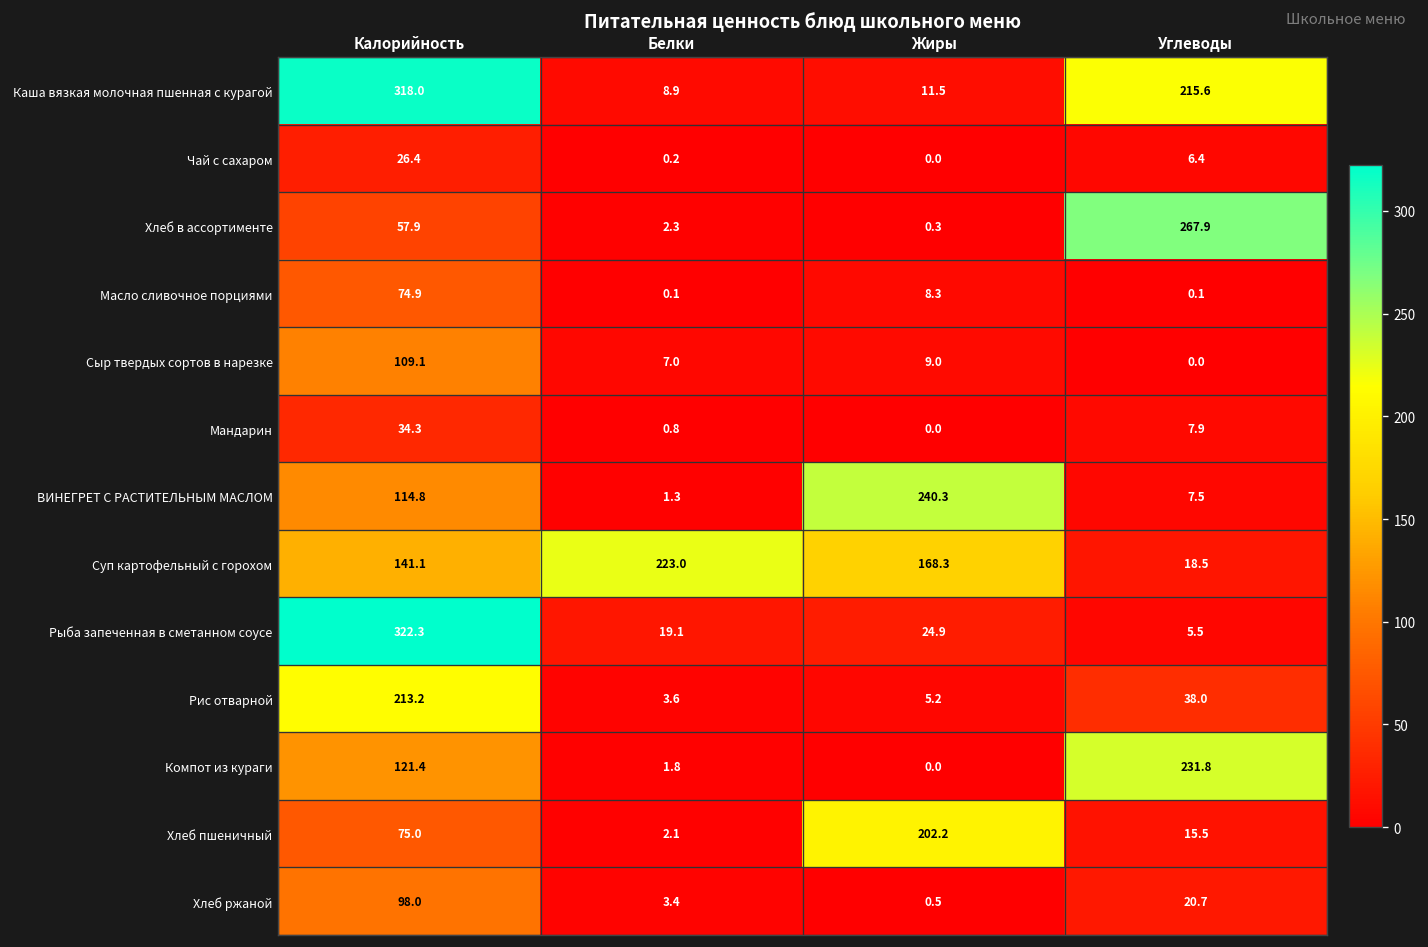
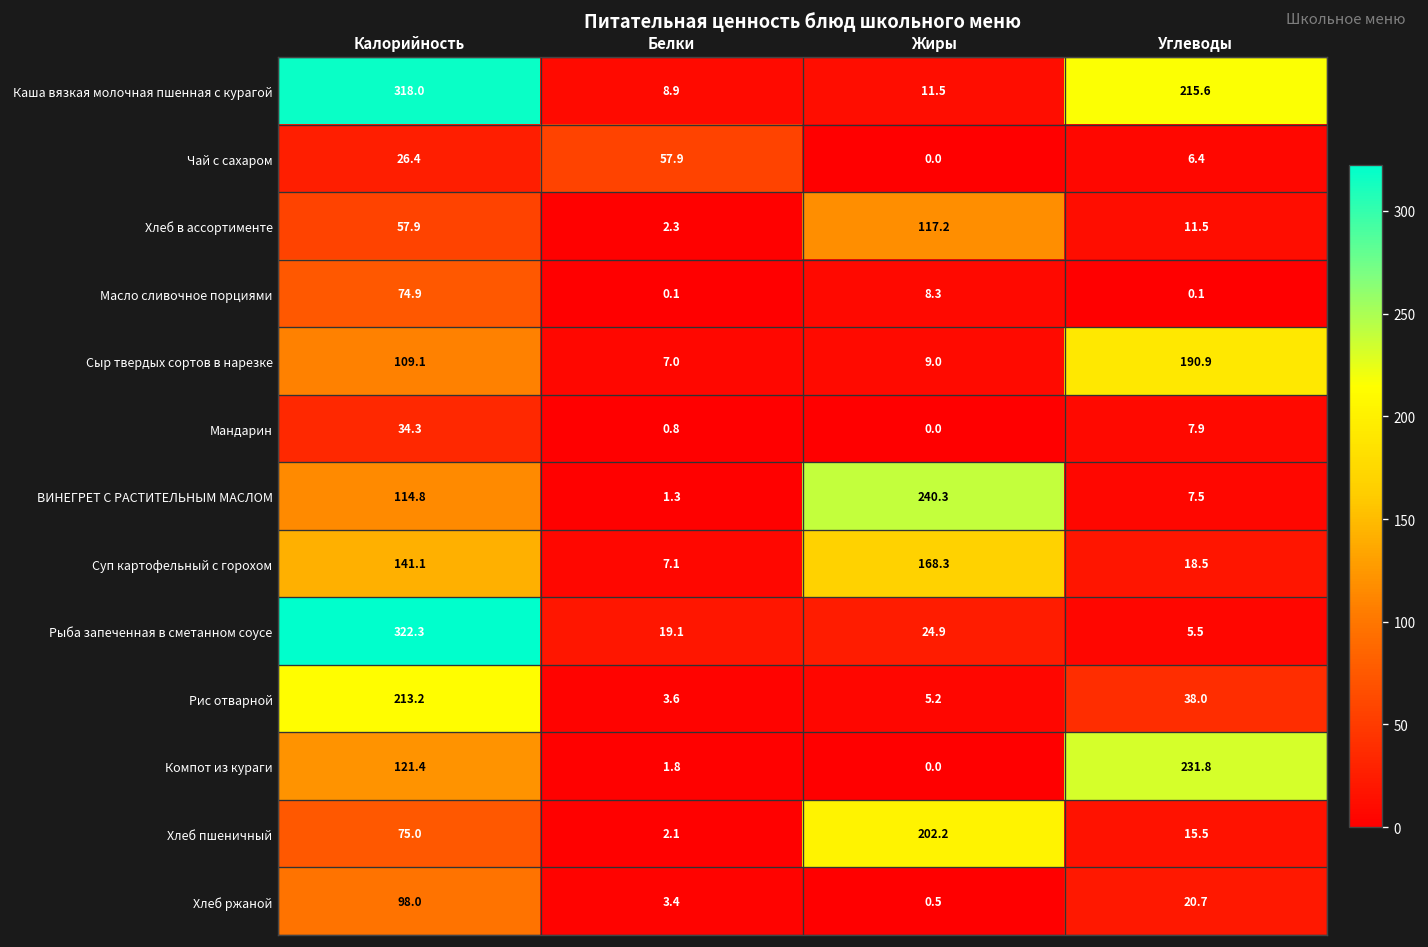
Чай с сахаром, Белки: 0.2 -> 57.9
Хлеб в ассортименте, Жиры: 0.3 -> 117.2
Хлеб в ассортименте, Углеводы: 267.9 -> 11.5
Сыр твердых сортов в нарезке, Углеводы: 0.0 -> 190.9
Суп картофельный с горохом, Белки: 223.0 -> 7.1
